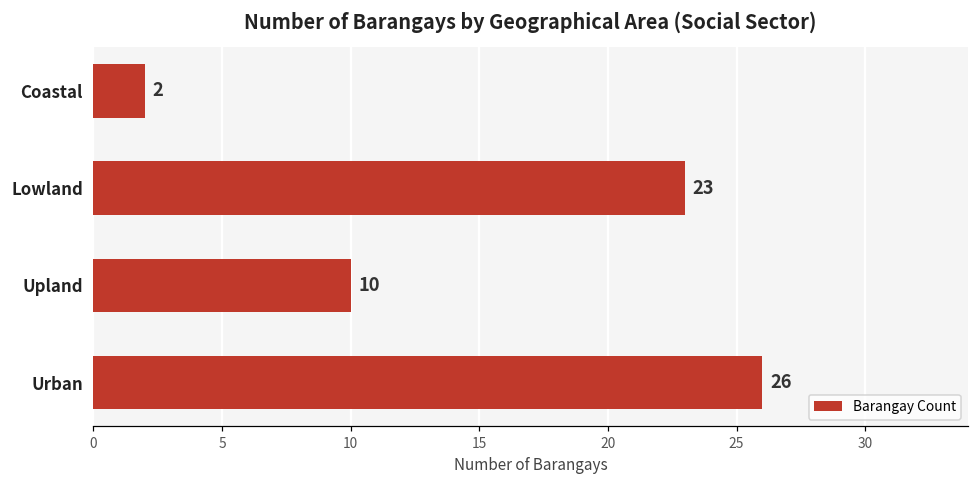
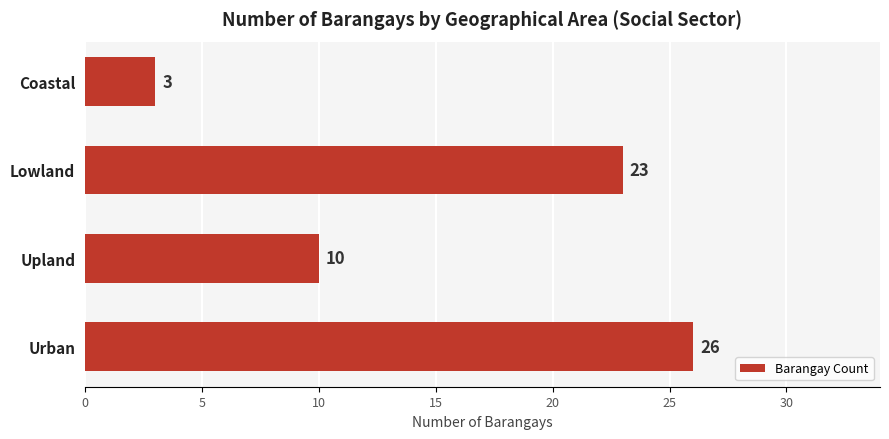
Coastal: 2 -> 3
